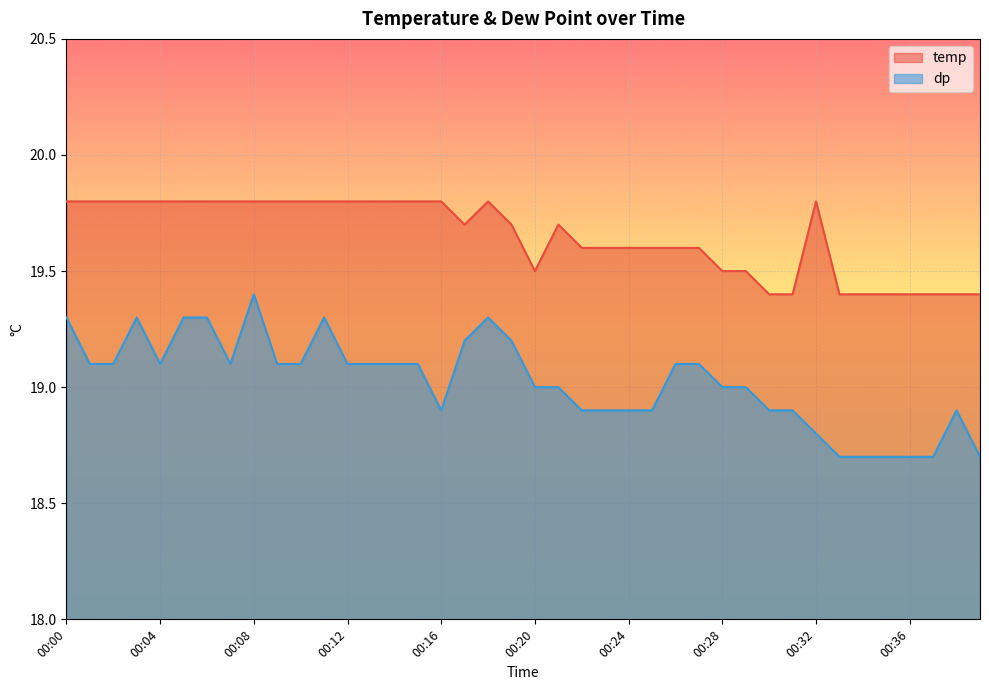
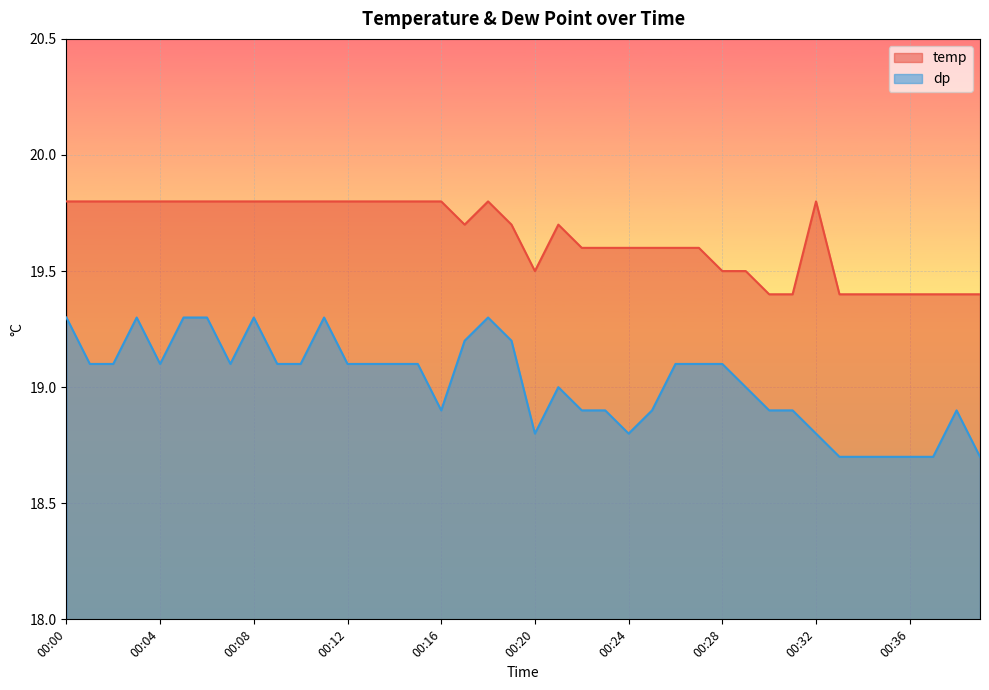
dp, 00:08: 19.4 -> 19.3
dp, 00:20: 19.0 -> 18.8
dp, 00:24: 18.9 -> 18.8
dp, 00:28: 19.0 -> 19.1
